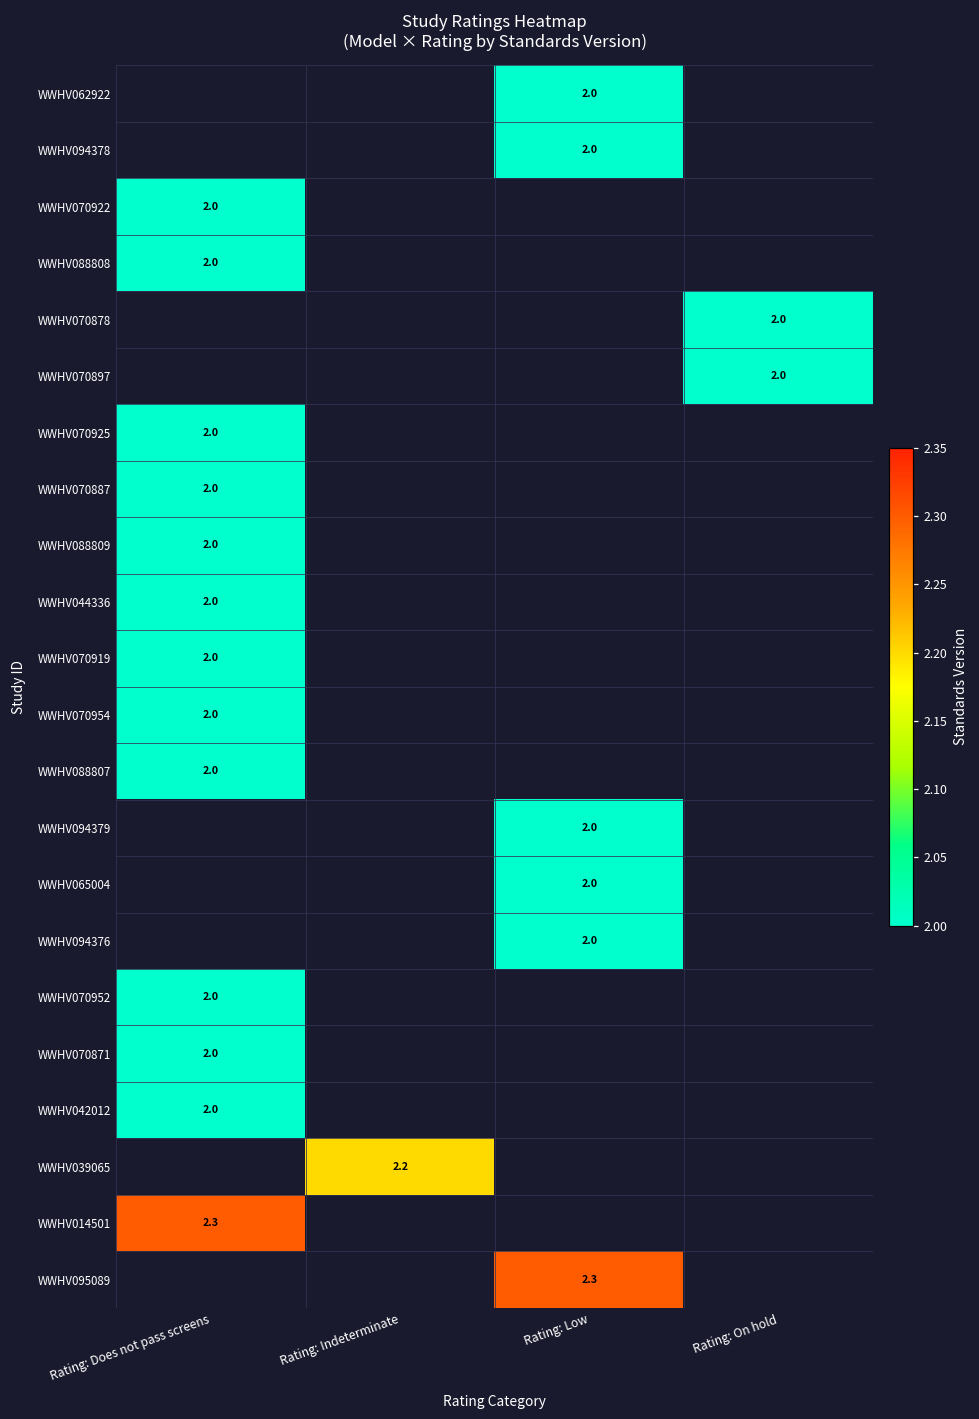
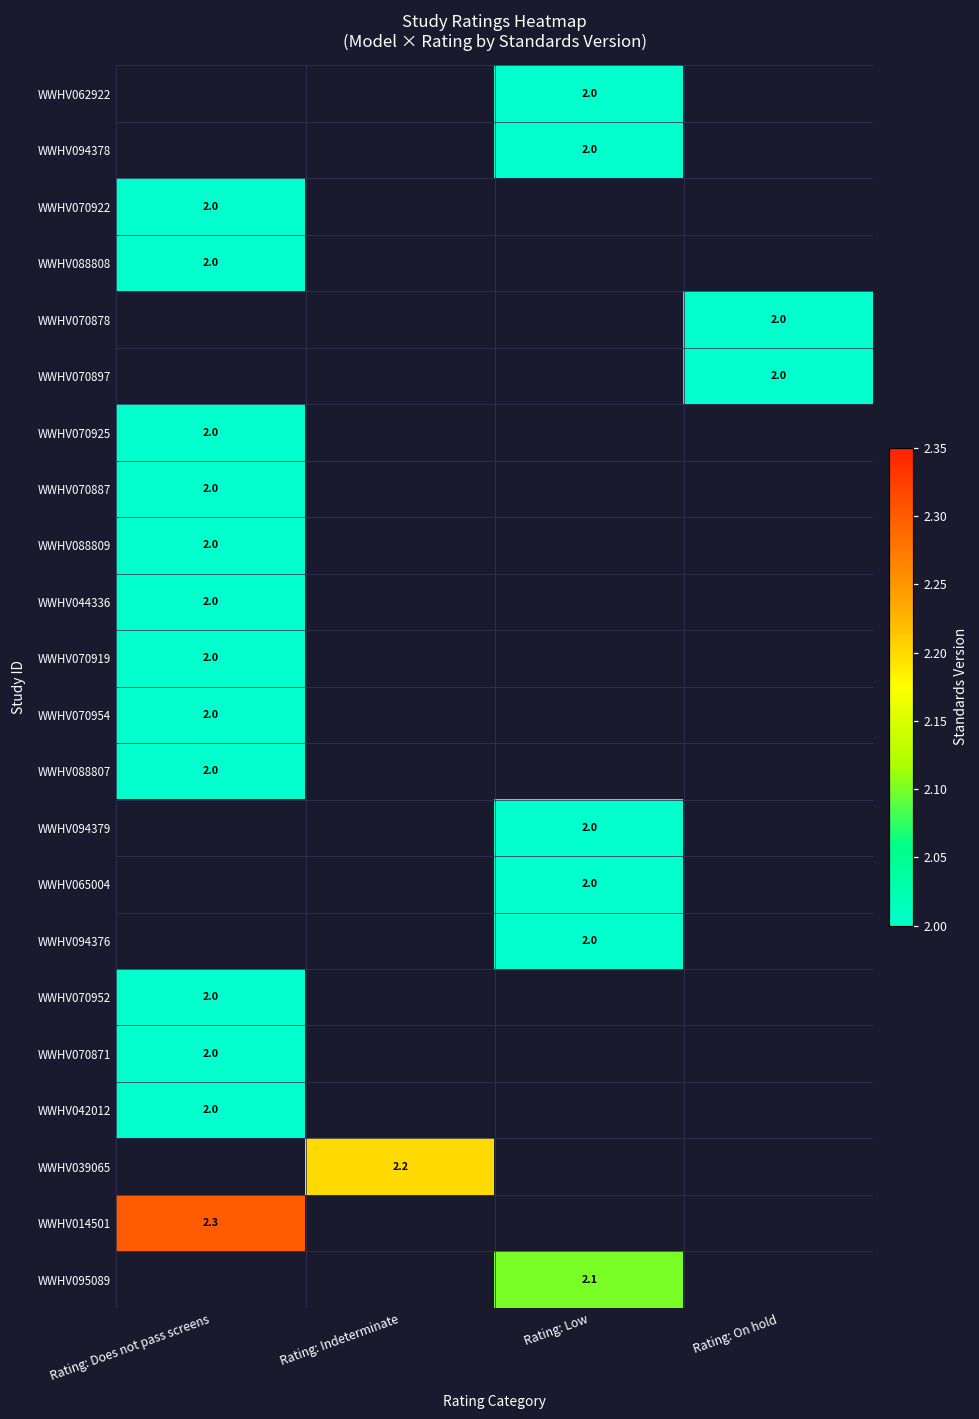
WWHV095089, Rating: Low: 2.3 -> 2.1
